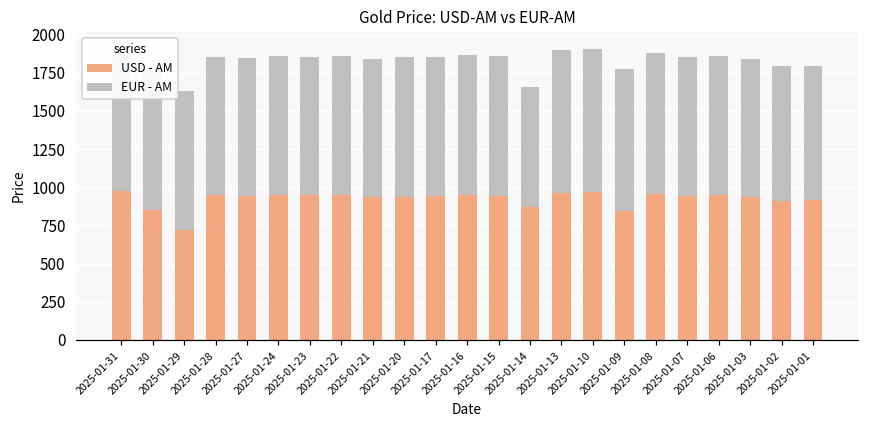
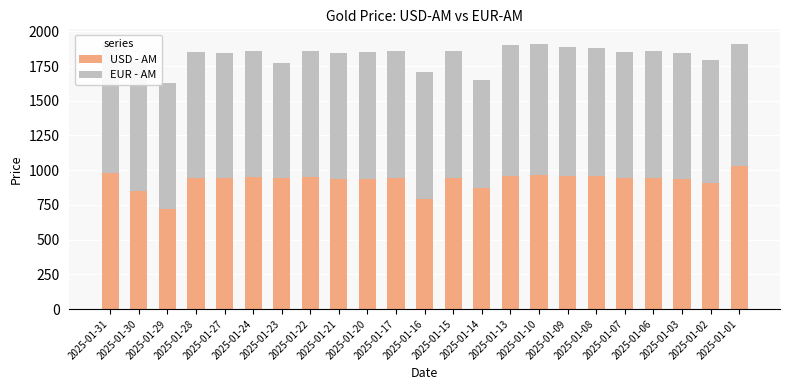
EUR - AM, 2025-01-23: 910 -> 820
USD - AM, 2025-01-16: 950 -> 790
USD - AM, 2025-01-09: 850 -> 960
USD - AM, 2025-01-01: 910 -> 1030
